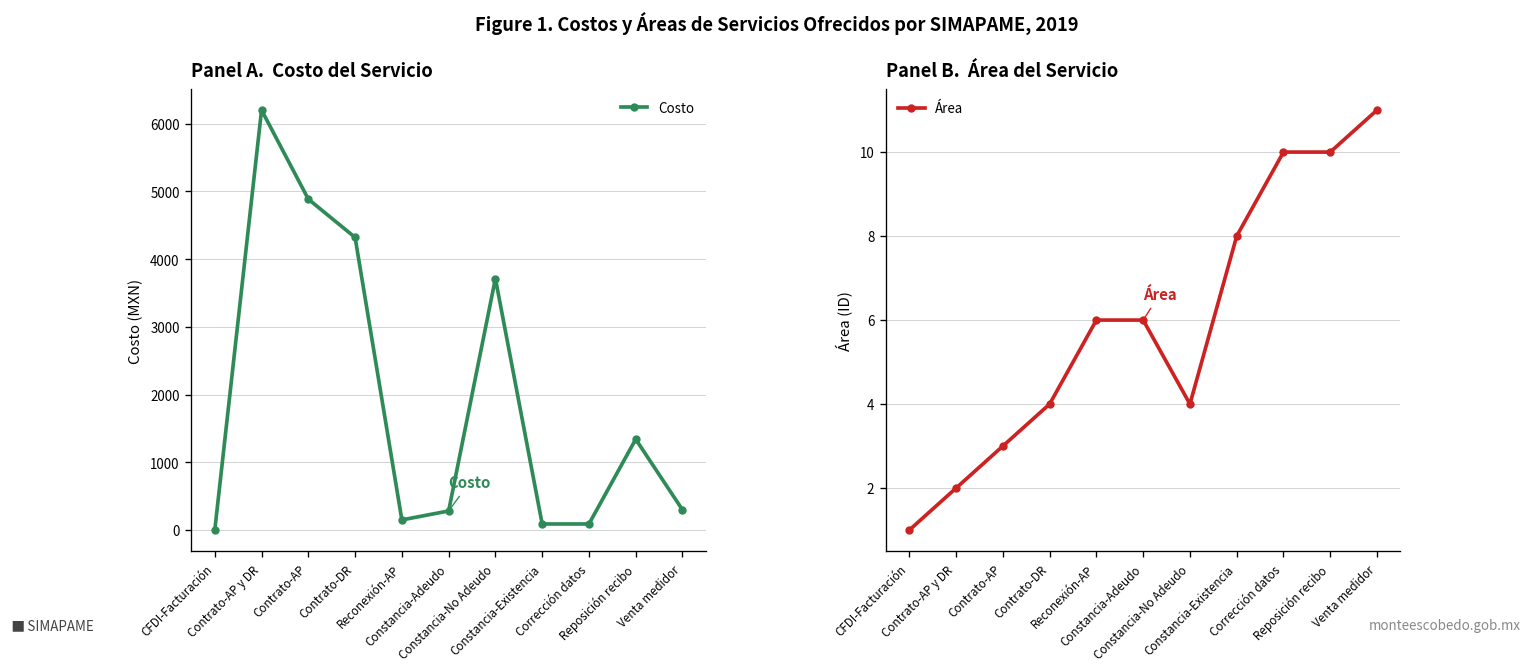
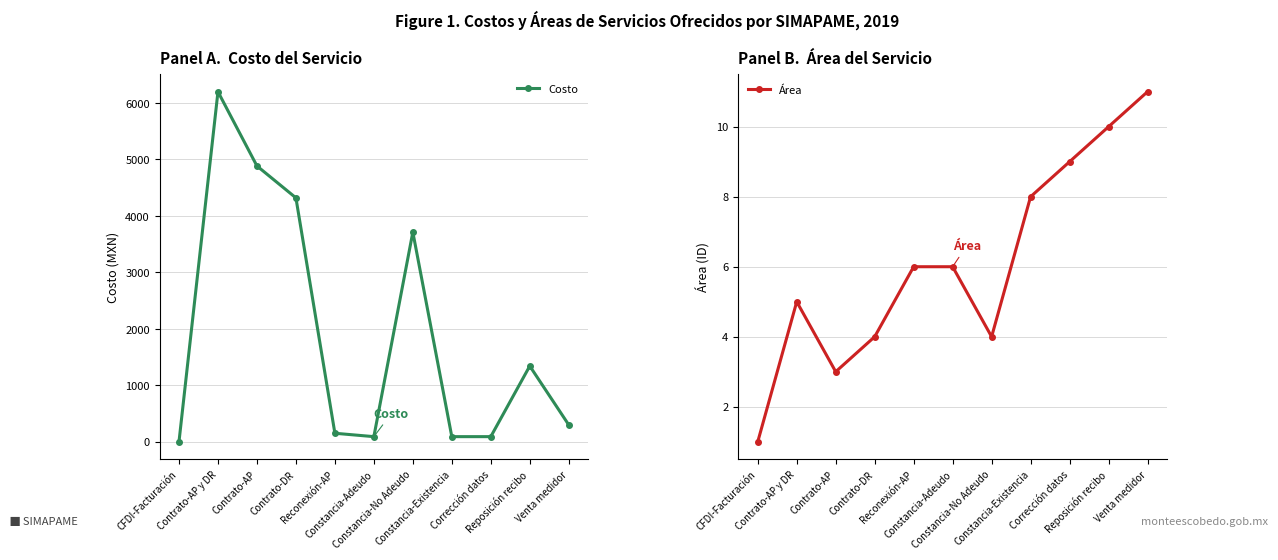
Panel A. Costo del Servicio, Constancia-Adeudo: 300 -> 100
Panel B. Área del Servicio, Contrato-AP y DR: 2 -> 5
Panel B. Área del Servicio, Corrección datos: 10 -> 9
